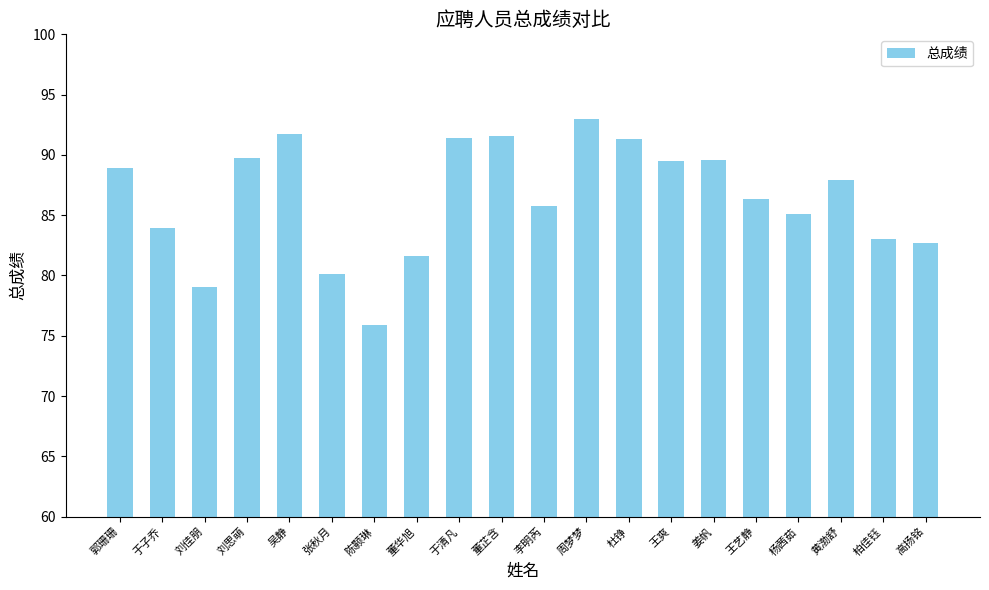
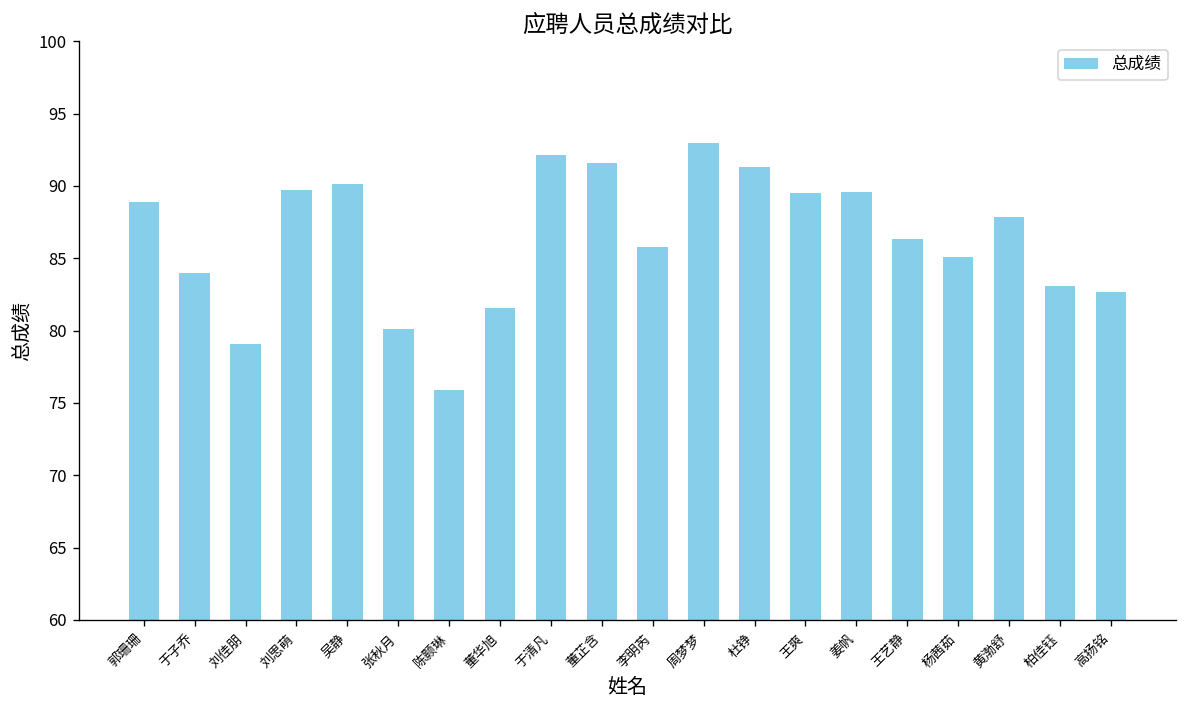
吴静: 91.7 -> 90.1
于清凡: 91.4 -> 92.1
